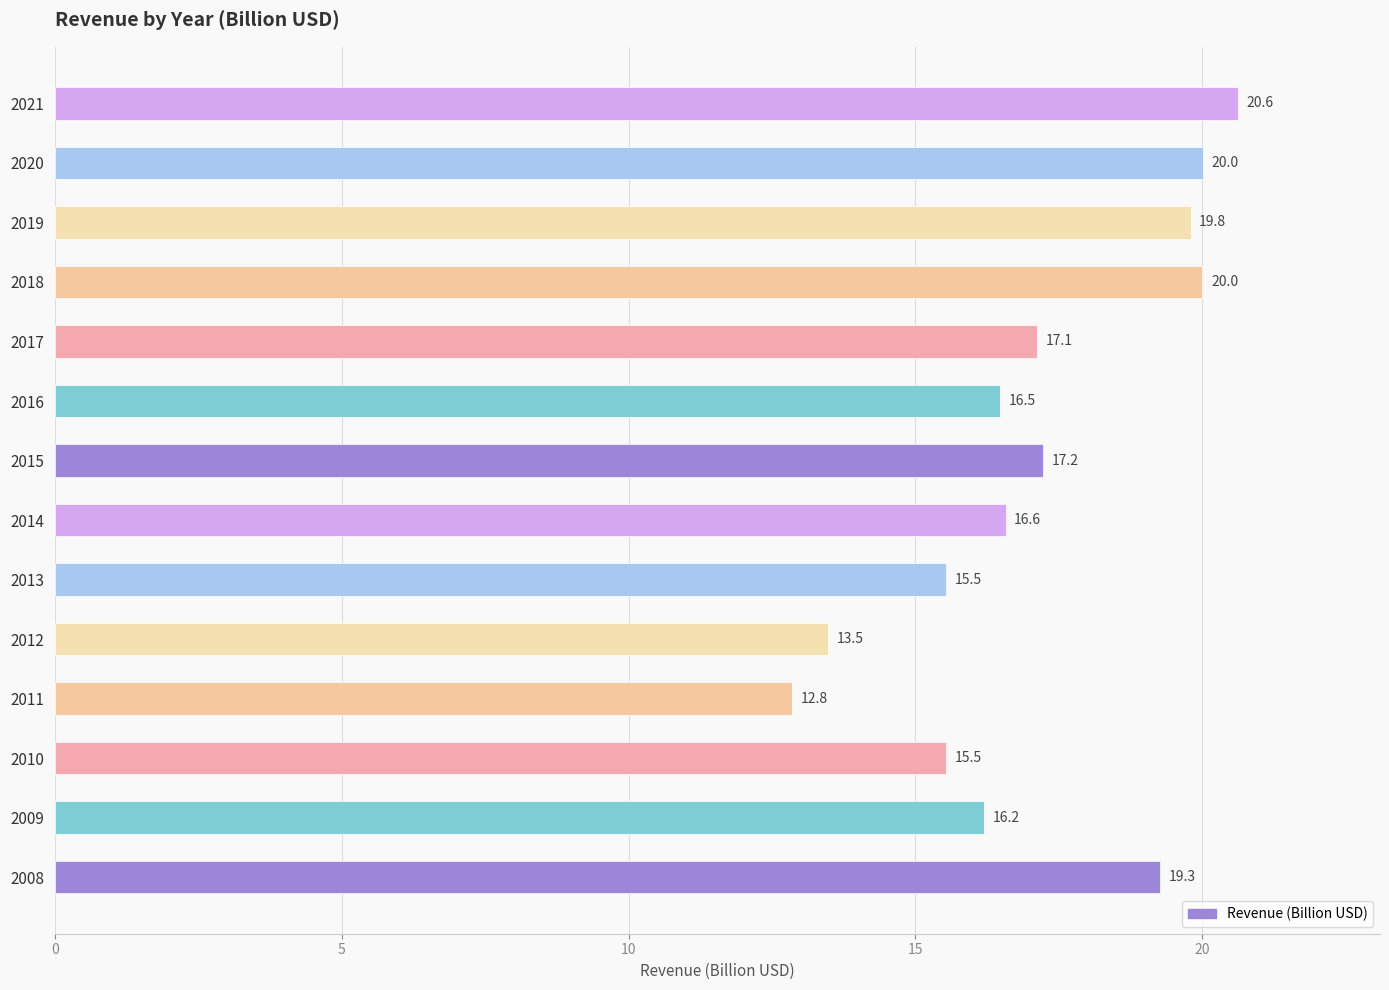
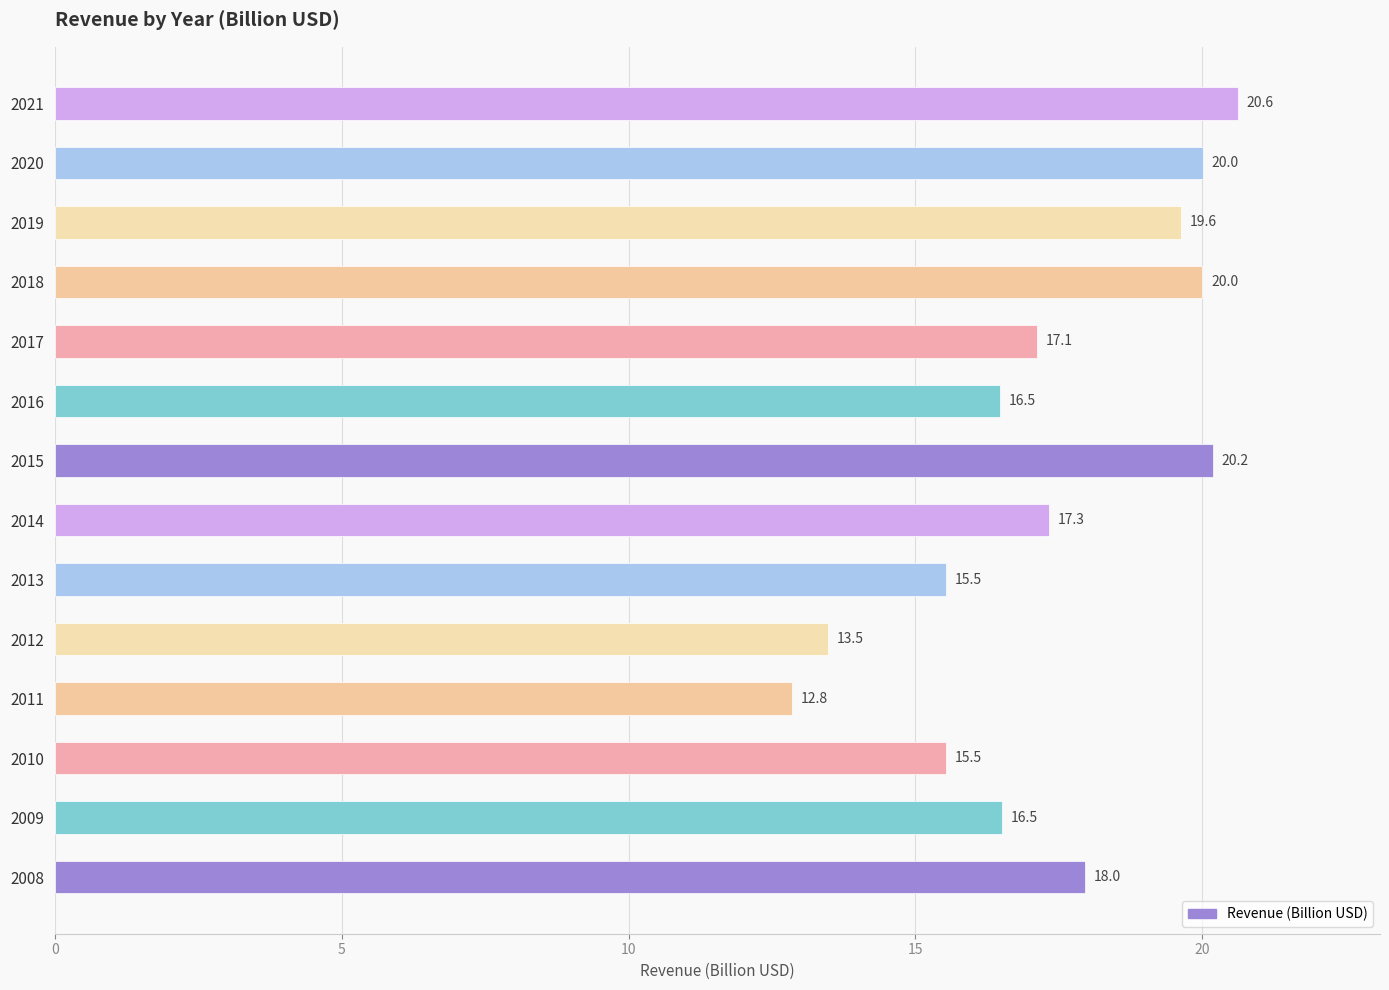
2019: 19.8 -> 19.6
2015: 17.2 -> 20.2
2014: 16.6 -> 17.3
2009: 16.2 -> 16.5
2008: 19.3 -> 18.0
